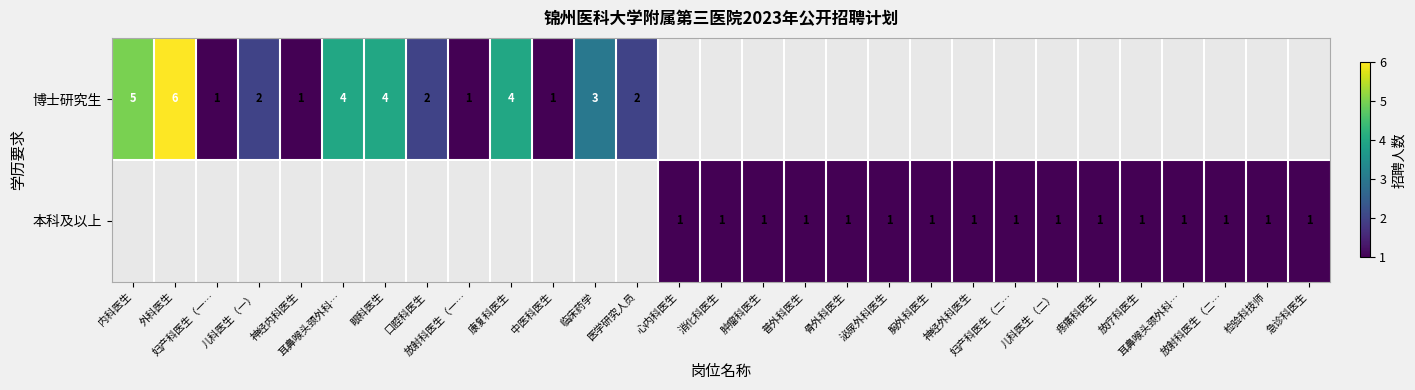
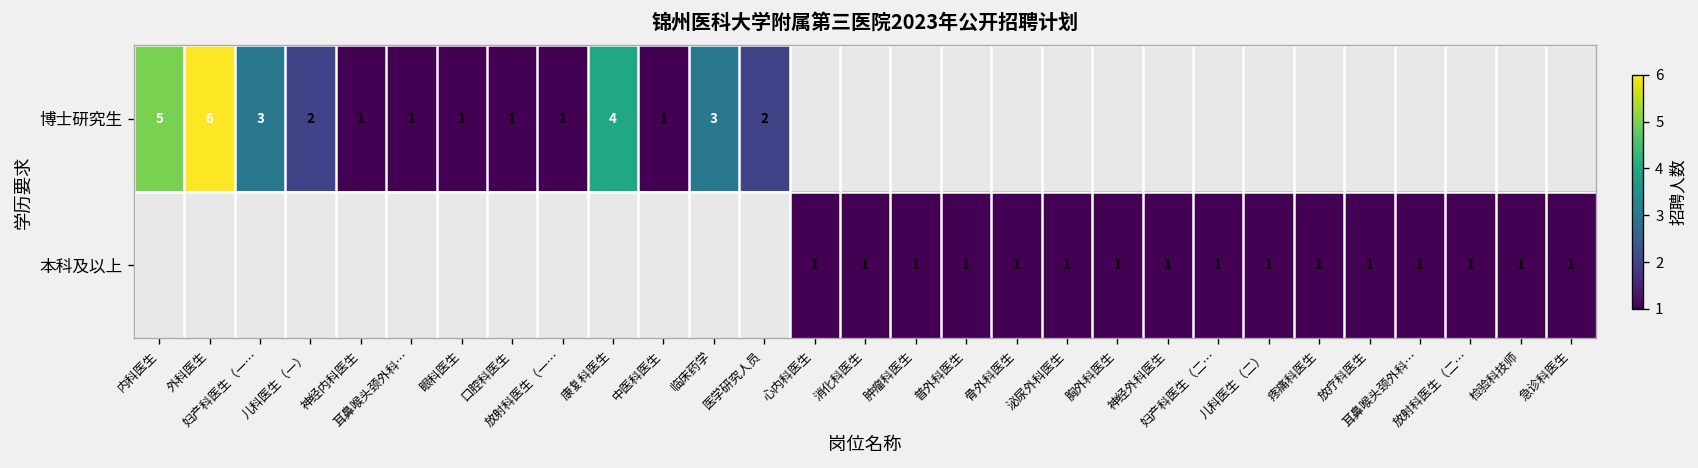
博士研究生, 妇产科医生（一…: 1 -> 3
博士研究生, 耳鼻喉头颈外科…: 4 -> 1
博士研究生, 眼科医生: 4 -> 1
博士研究生, 口腔科医生: 2 -> 1
